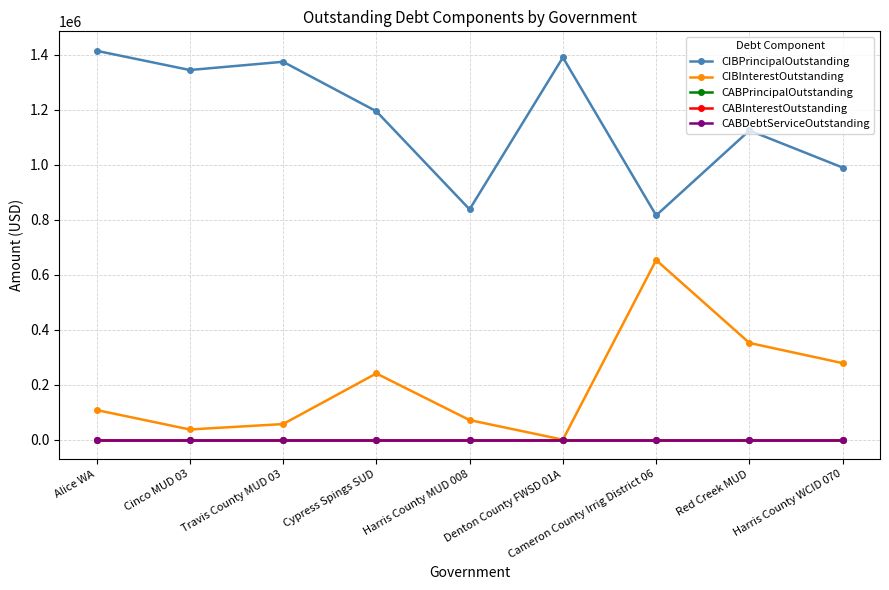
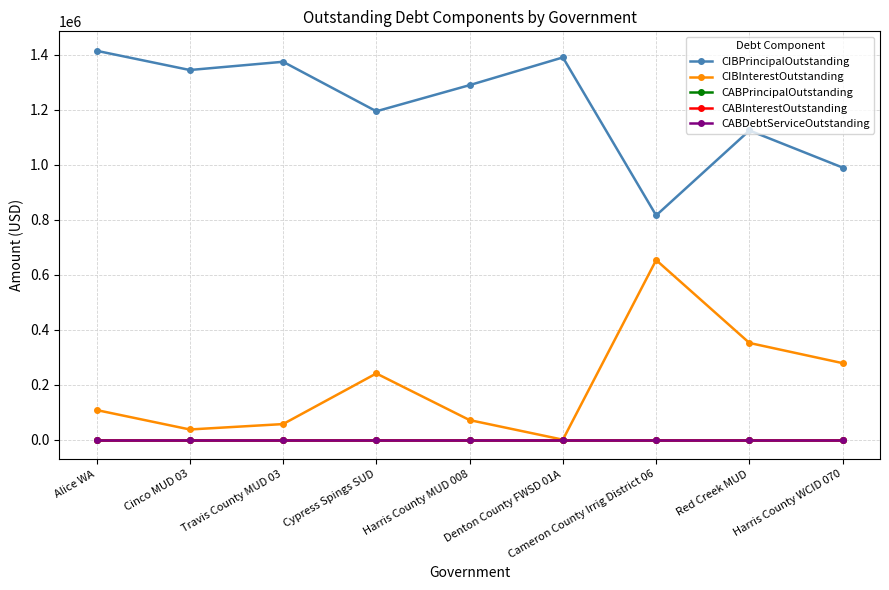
CIBPrincipalOutstanding, Harris County MUD 008: 840000 -> 1290000
